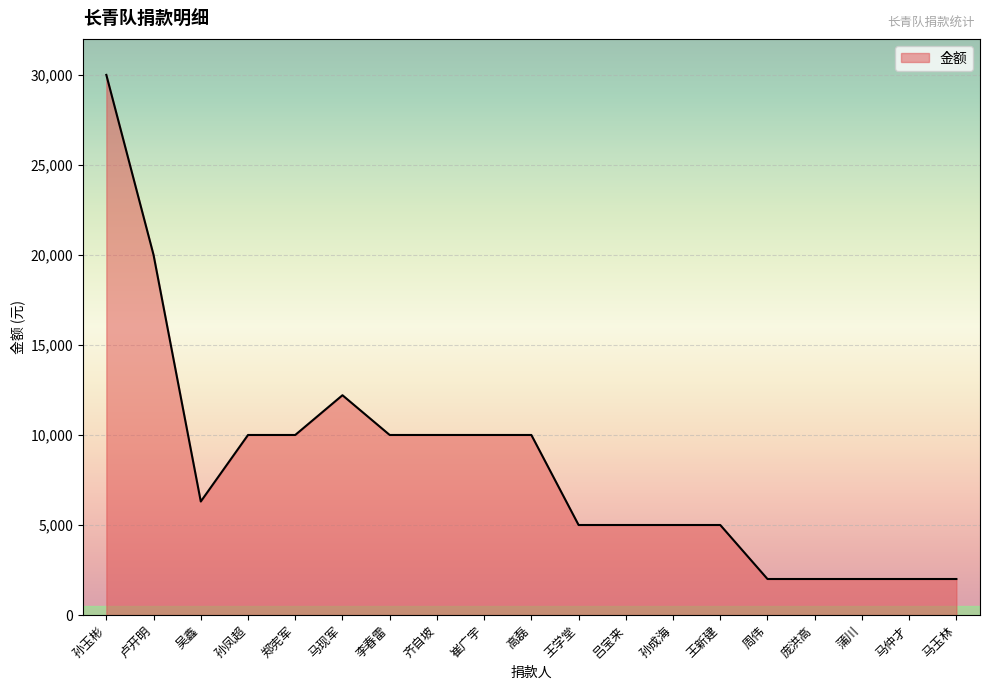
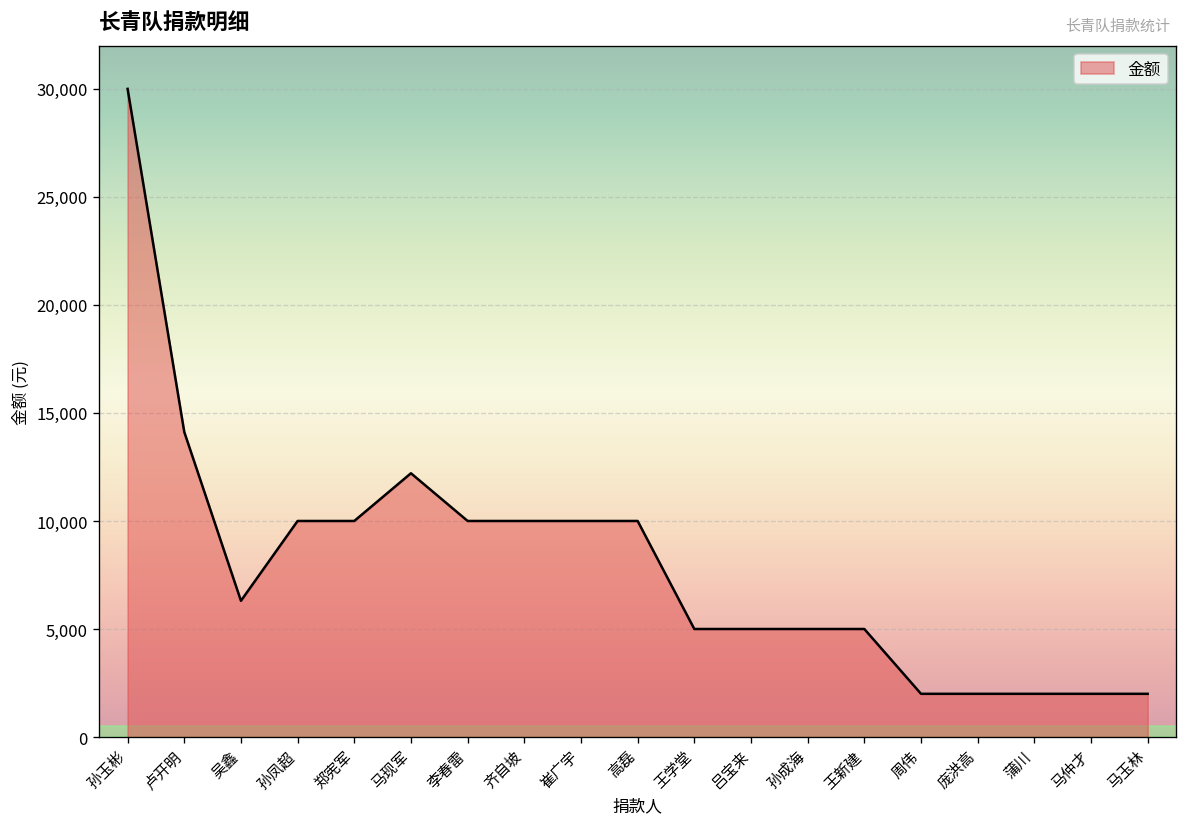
卢开明: 20,000 -> 14,100
